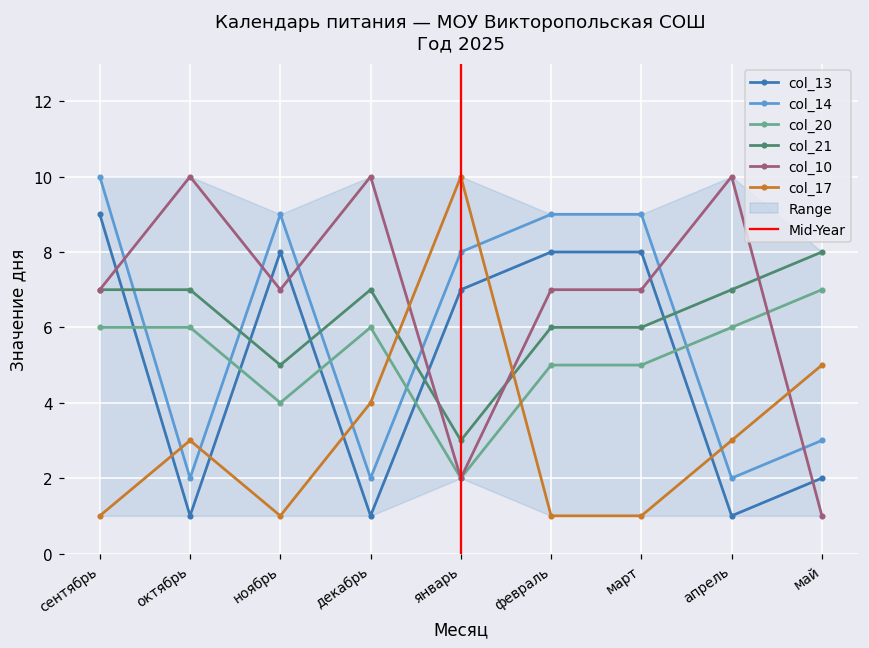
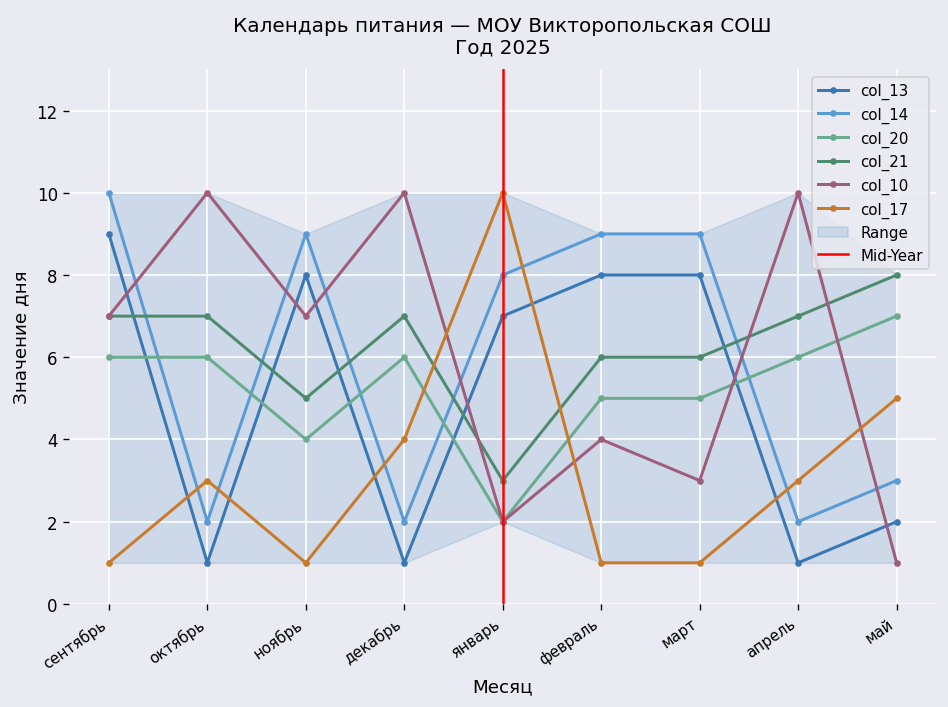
col_10, февраль: 7 -> 4
col_10, март: 7 -> 3
